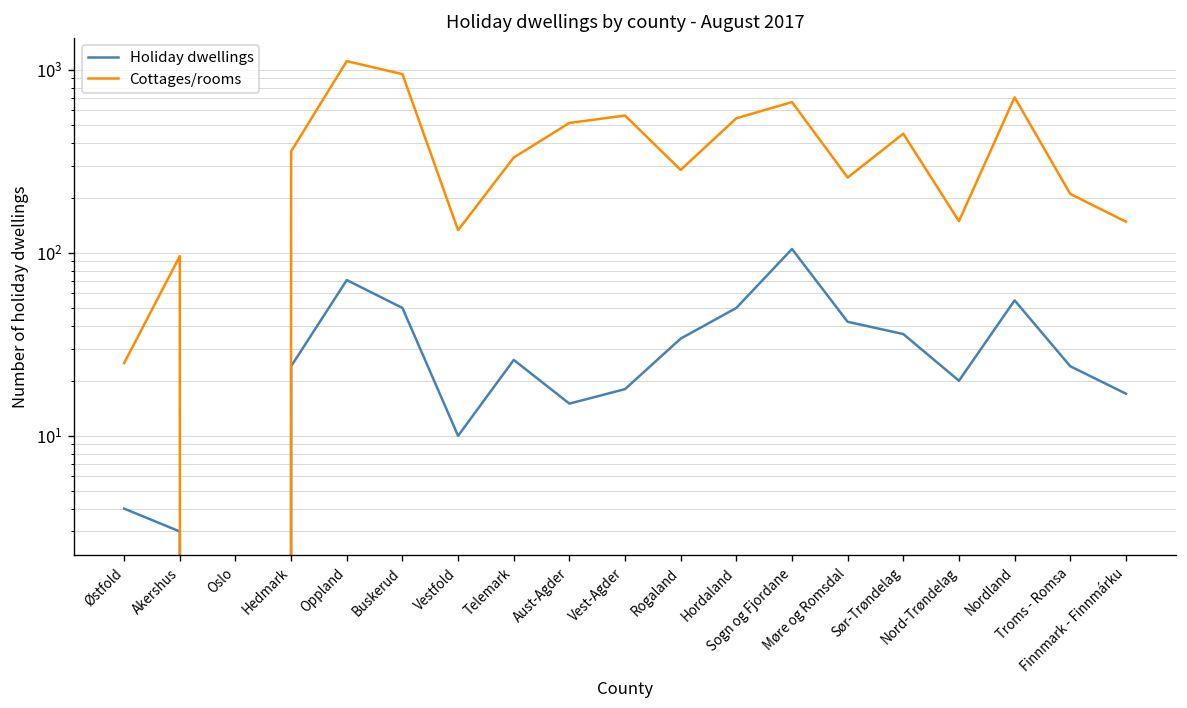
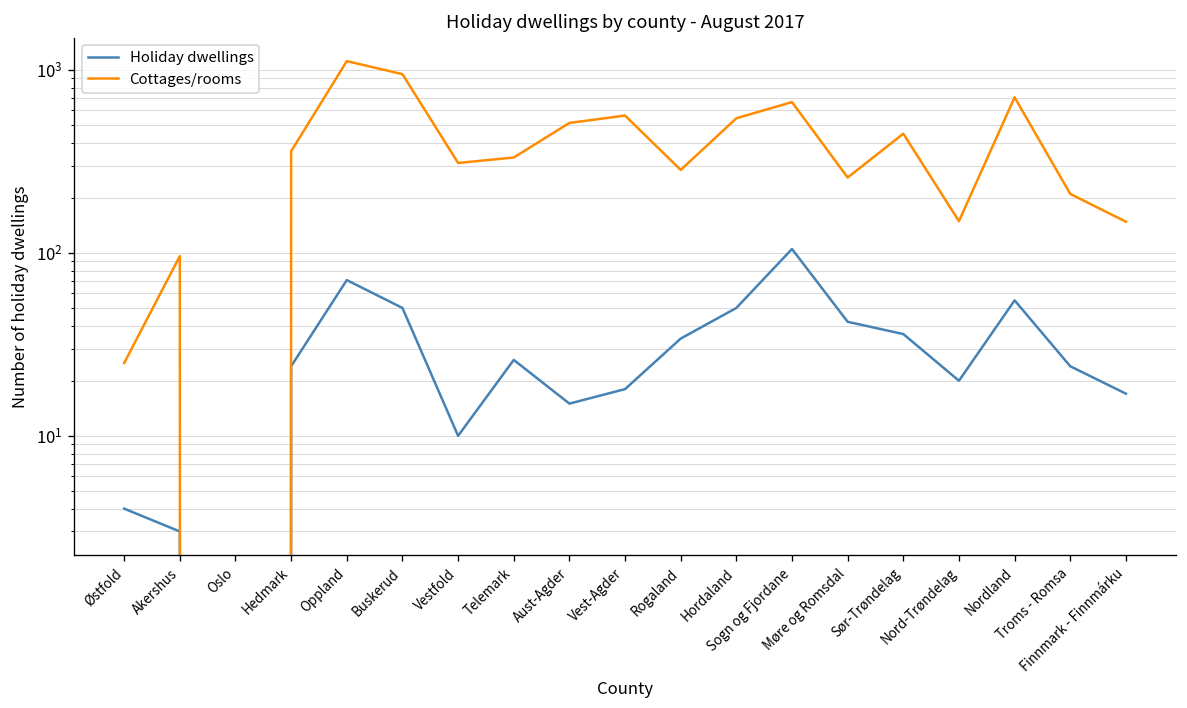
Cottages/rooms, Vestfold: 130 -> 310
